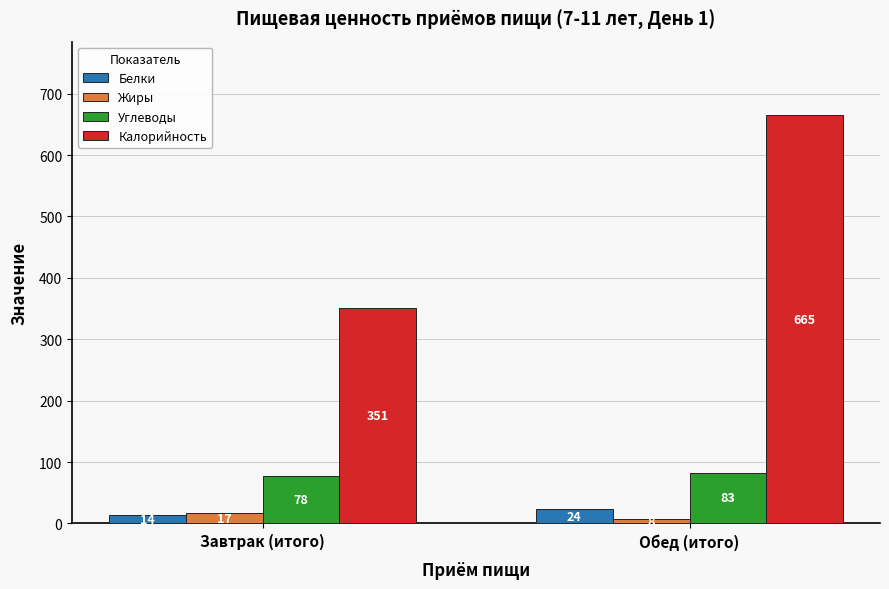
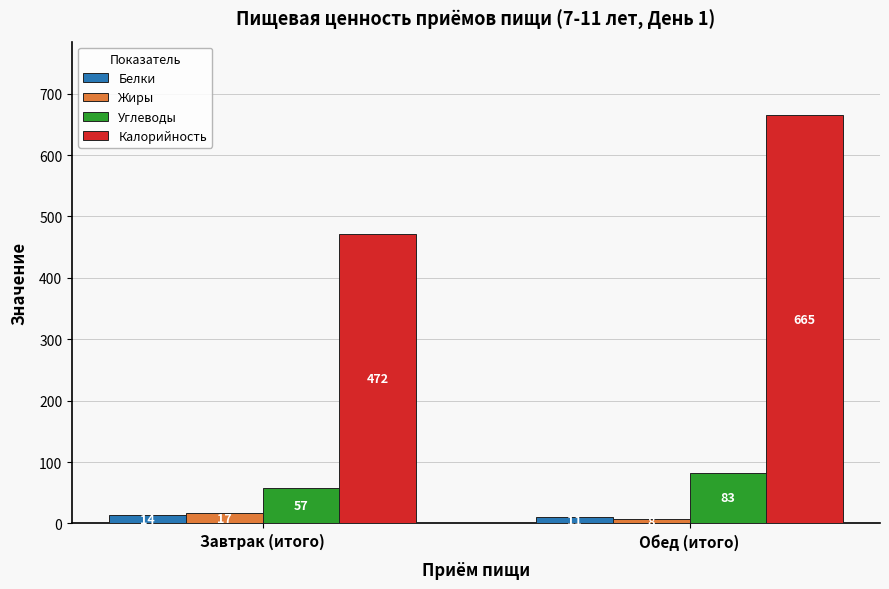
Углеводы, Завтрак (итого): 78 -> 57
Калорийность, Завтрак (итого): 351 -> 472
Белки, Обед (итого): 20 -> 10
